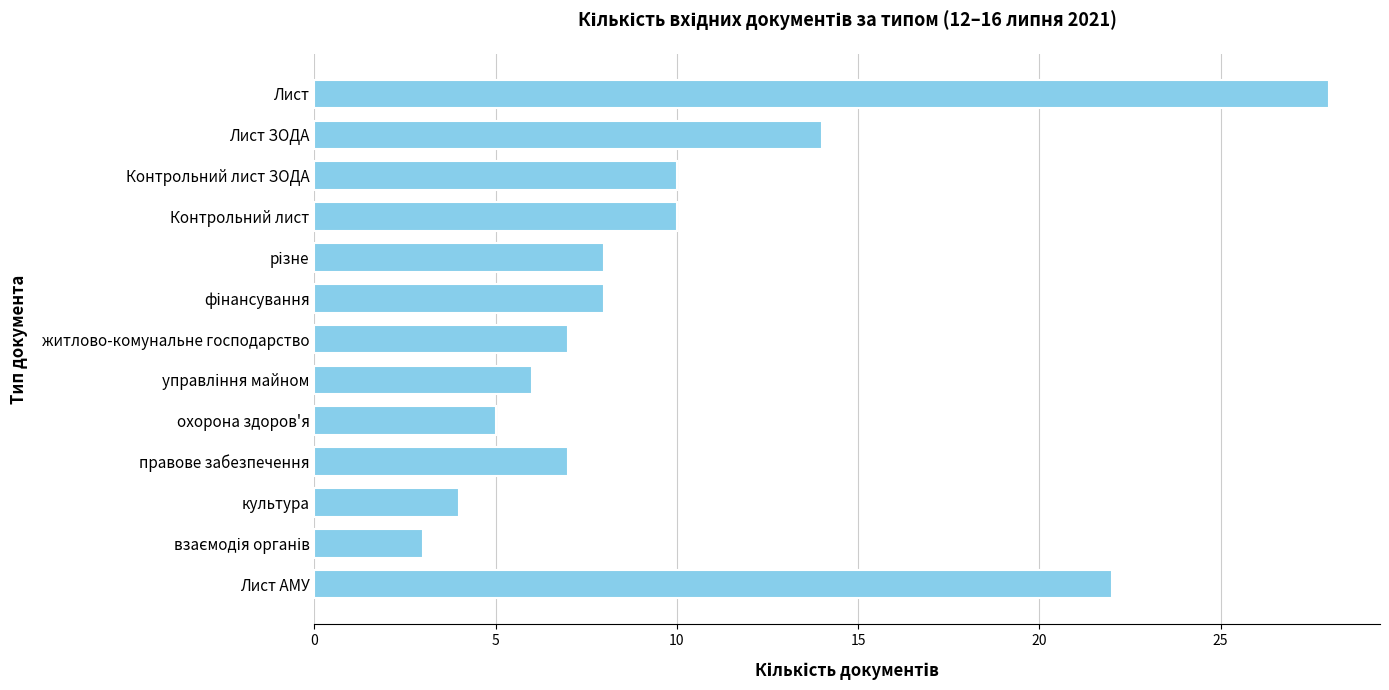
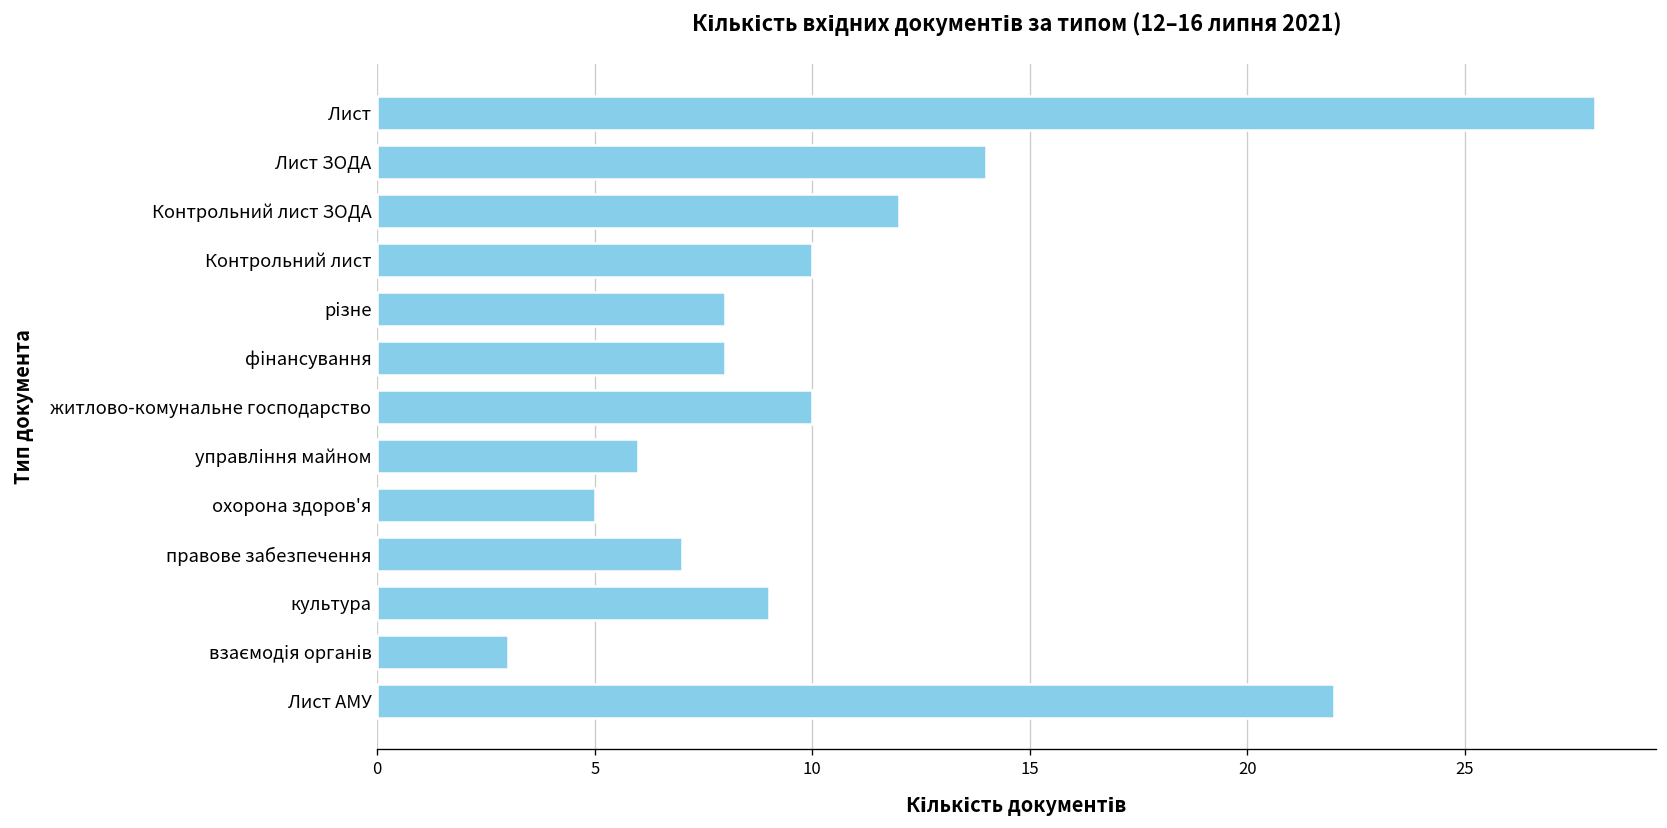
Контрольний лист ЗОДА: 10 -> 12
житлово-комунальне господарство: 7 -> 10
культура: 4 -> 9
